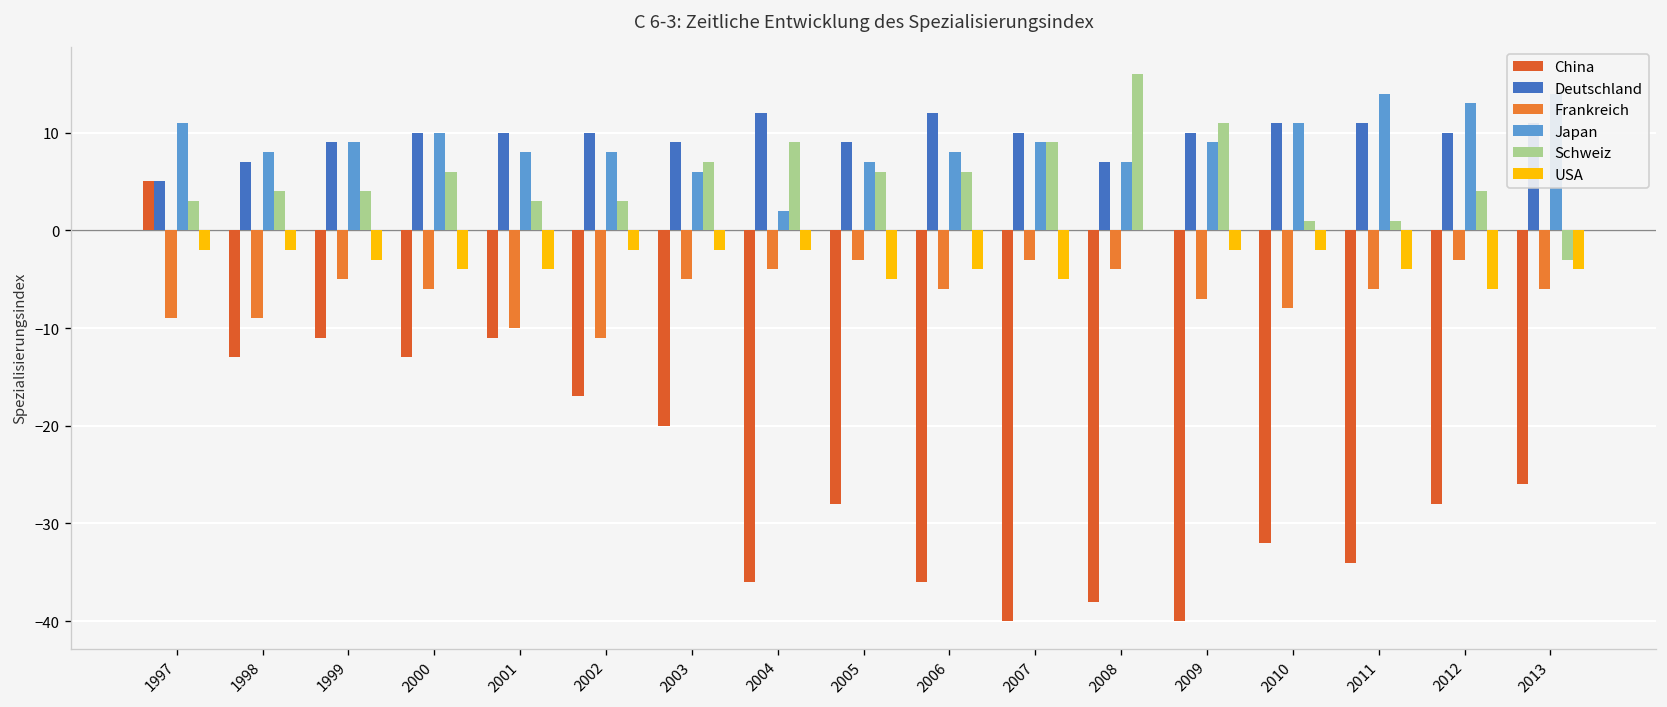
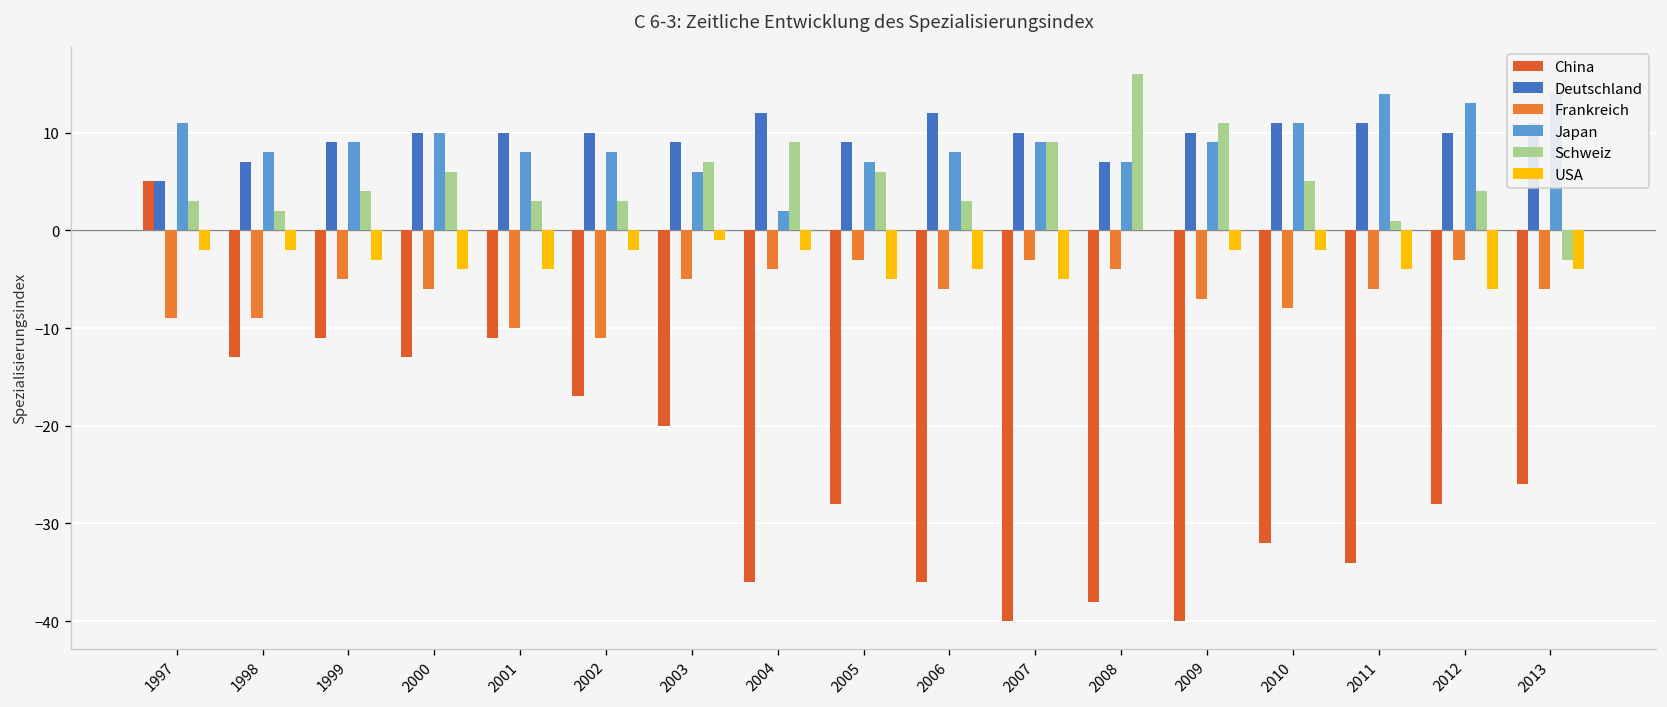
Schweiz, 1998: 4 -> 2
USA, 2003: -2 -> -1
Schweiz, 2006: 6 -> 3
Schweiz, 2010: 1 -> 5
